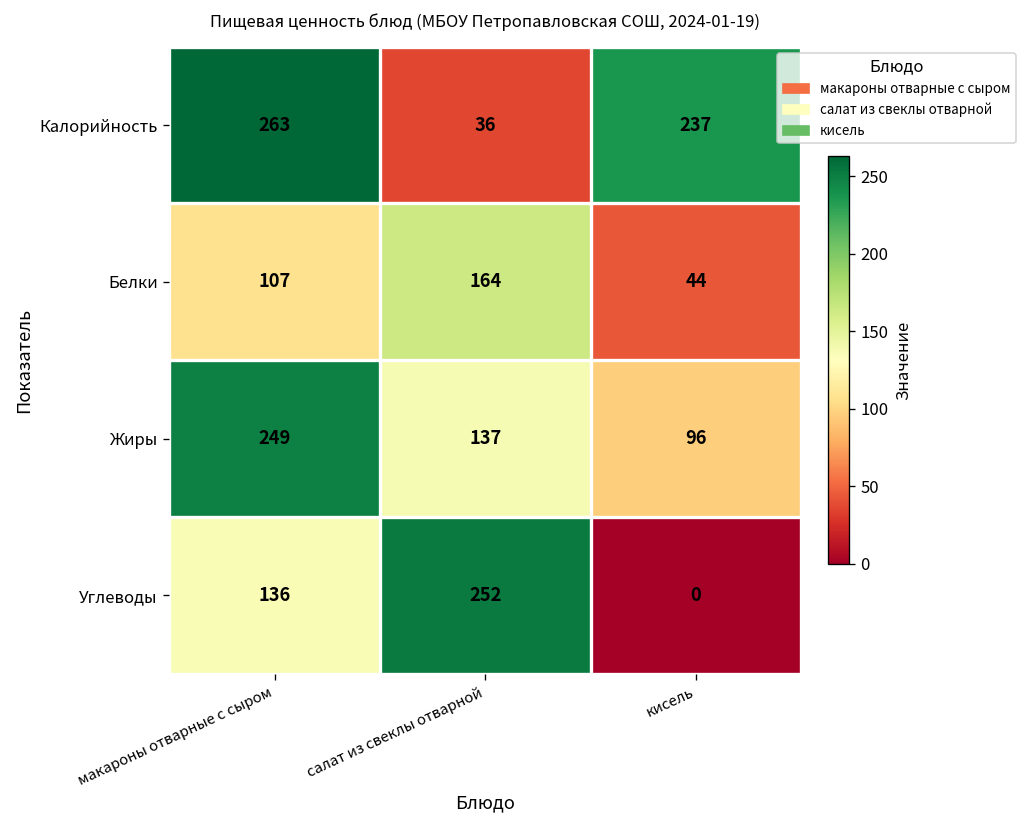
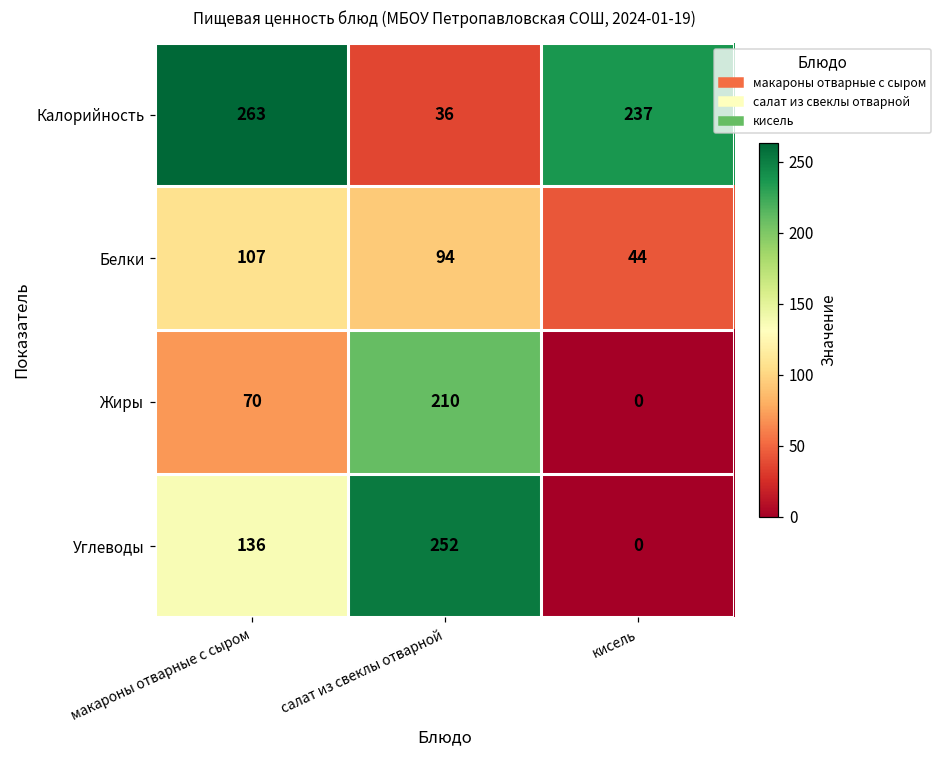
Белки, салат из свеклы отварной: 164 -> 94
Жиры, макароны отварные с сыром: 249 -> 70
Жиры, салат из свеклы отварной: 137 -> 210
Жиры, кисель: 96 -> 0
